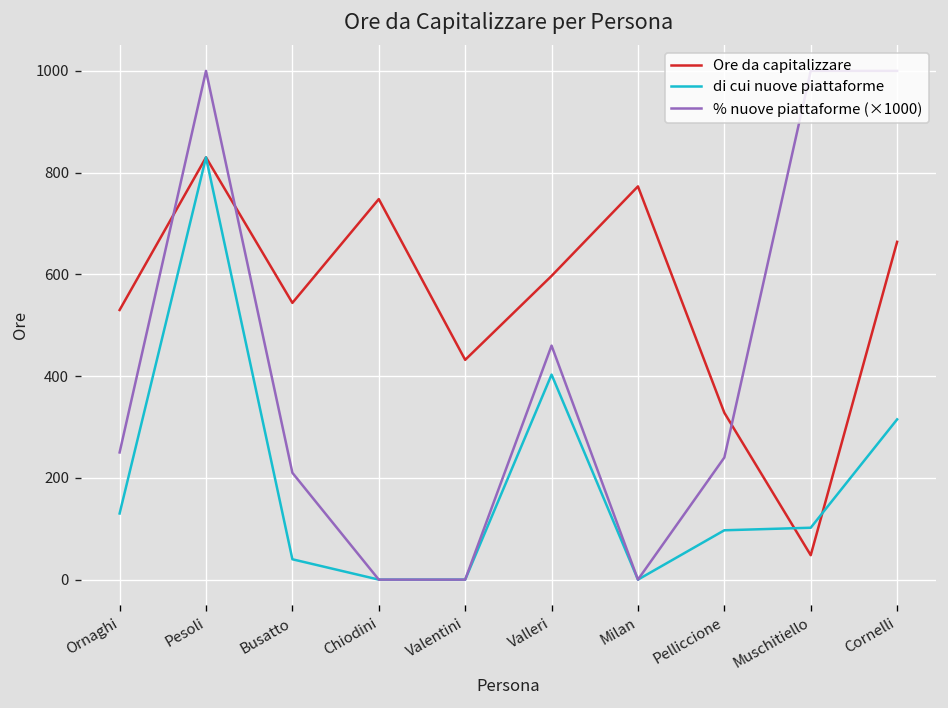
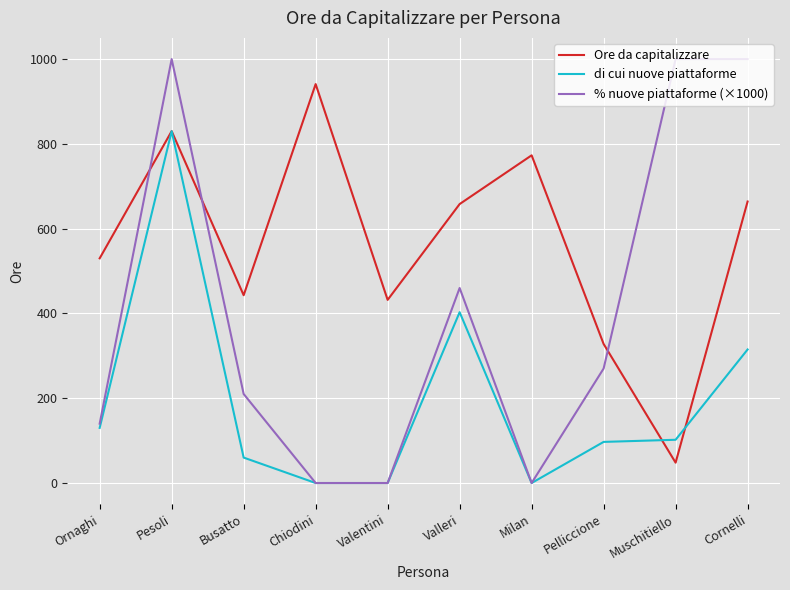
% nuove piattaforme (×1000), Ornaghi: 250 -> 140
Ore da capitalizzare, Busatto: 540 -> 440
di cui nuove piattaforme, Busatto: 40 -> 60
Ore da capitalizzare, Chiodini: 750 -> 940
Ore da capitalizzare, Valleri: 600 -> 660
% nuove piattaforme (×1000), Pelliccione: 240 -> 270
